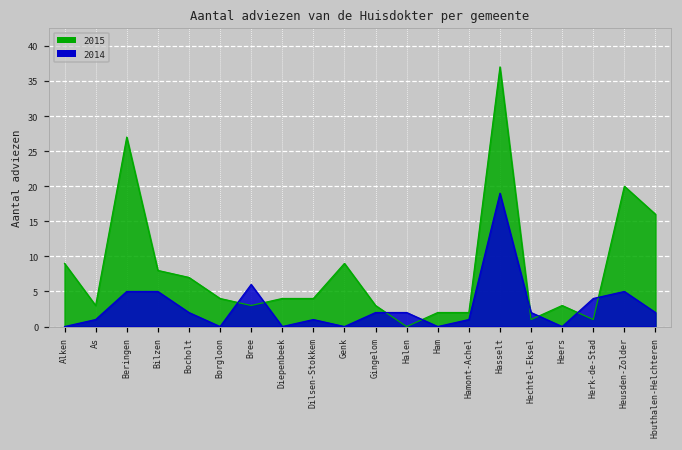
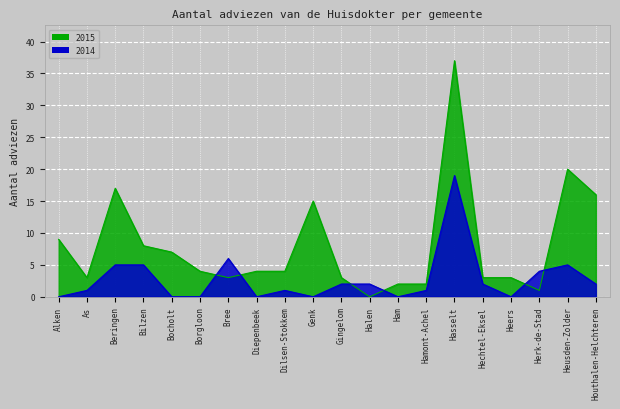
2015, Beringen: 27 -> 17
2014, Bocholt: 2 -> 0
2015, Genk: 9 -> 15
2015, Hechtel-Eksel: 1 -> 3
